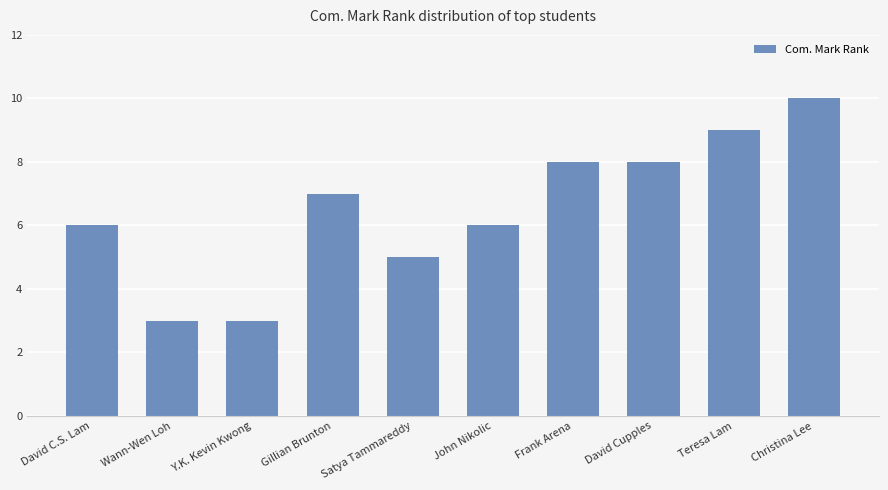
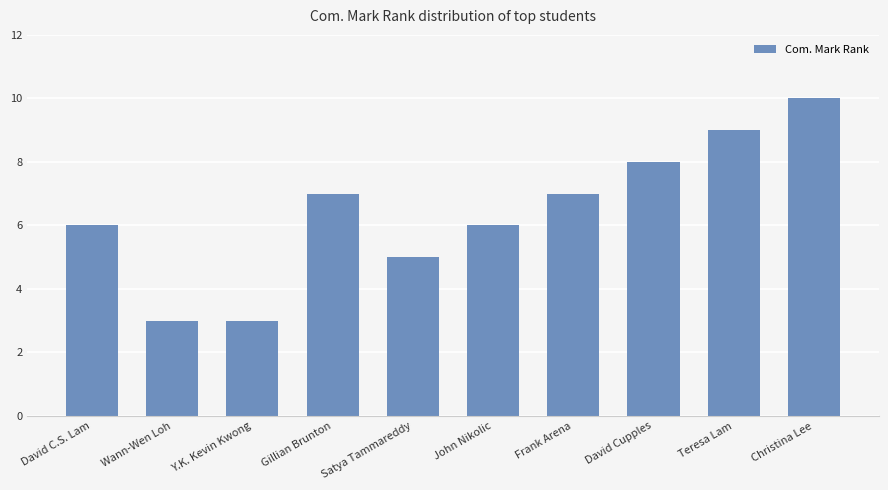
Frank Arena: 8 -> 7
